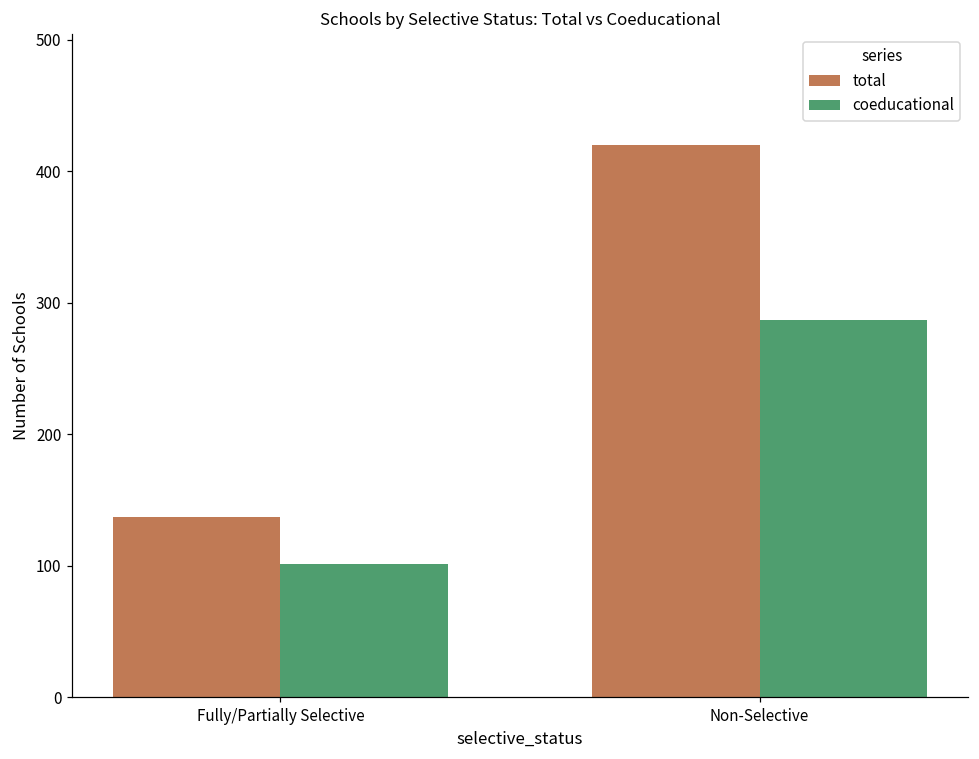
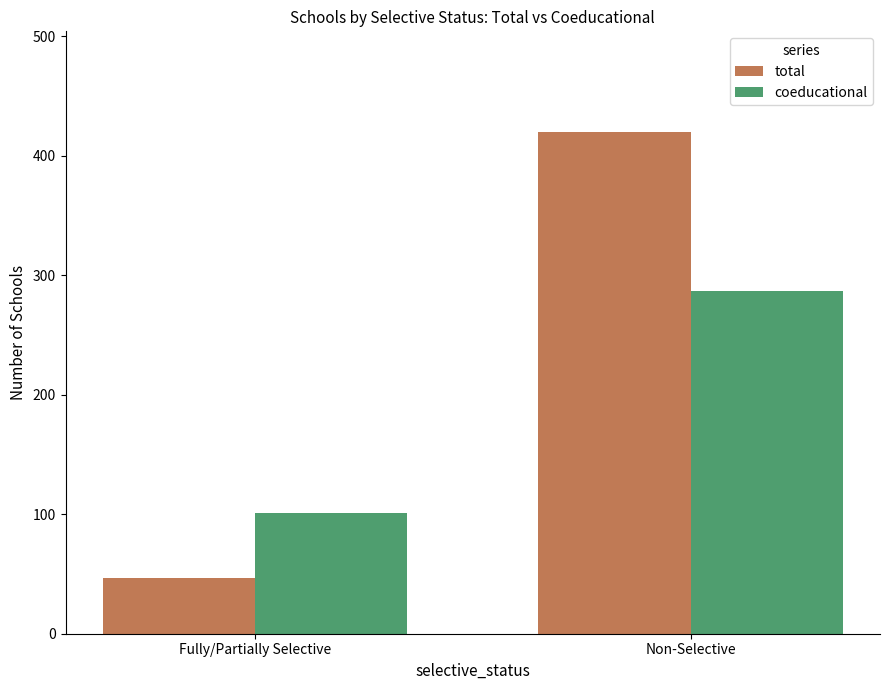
total, Fully/Partially Selective: 137 -> 47
